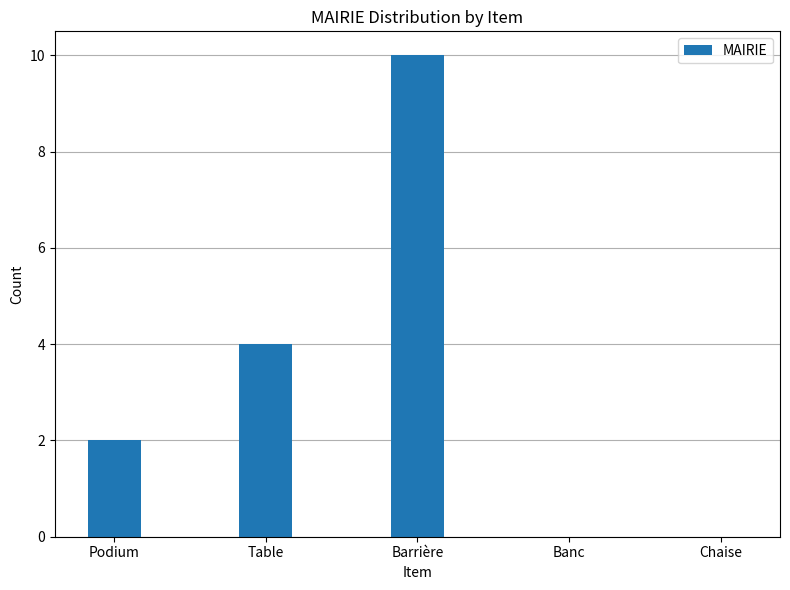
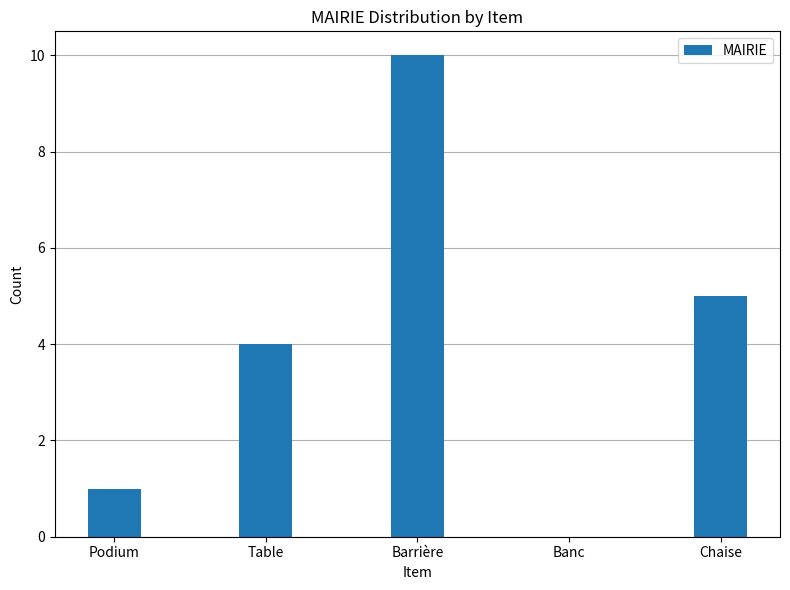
Podium: 2 -> 1
Chaise: 0 -> 5
